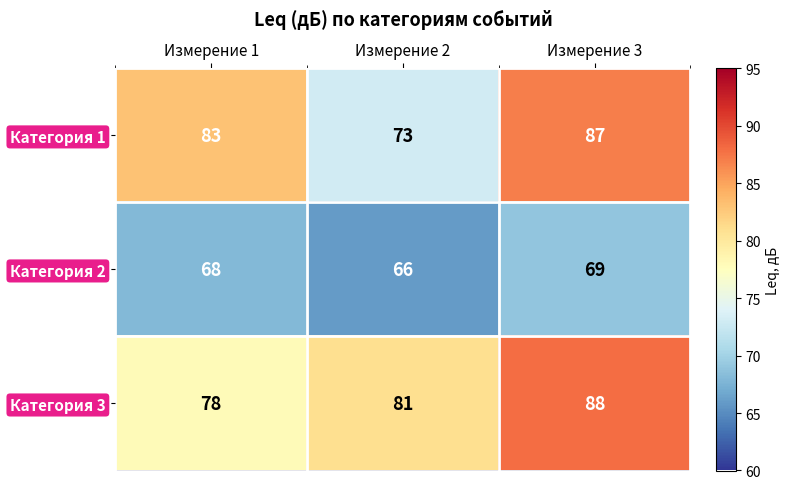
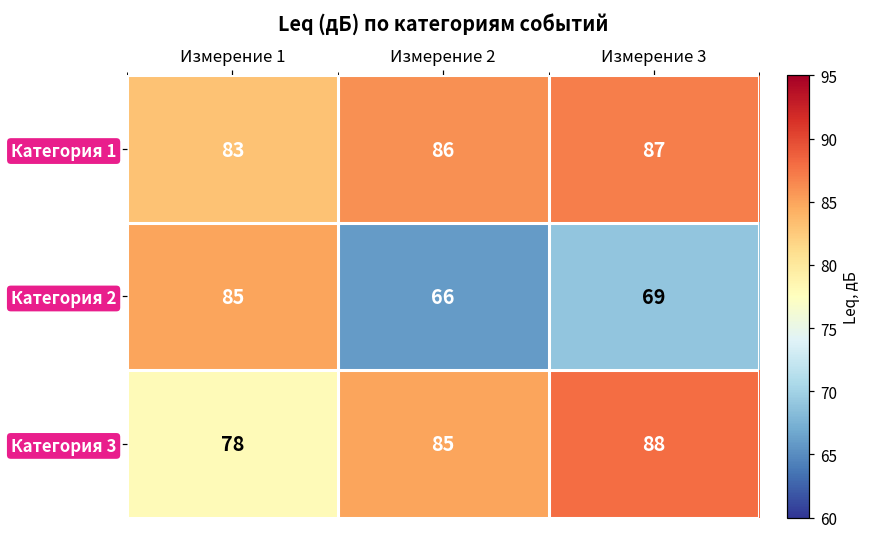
Категория 1, Измерение 2: 73 -> 86
Категория 2, Измерение 1: 68 -> 85
Категория 3, Измерение 2: 81 -> 85
